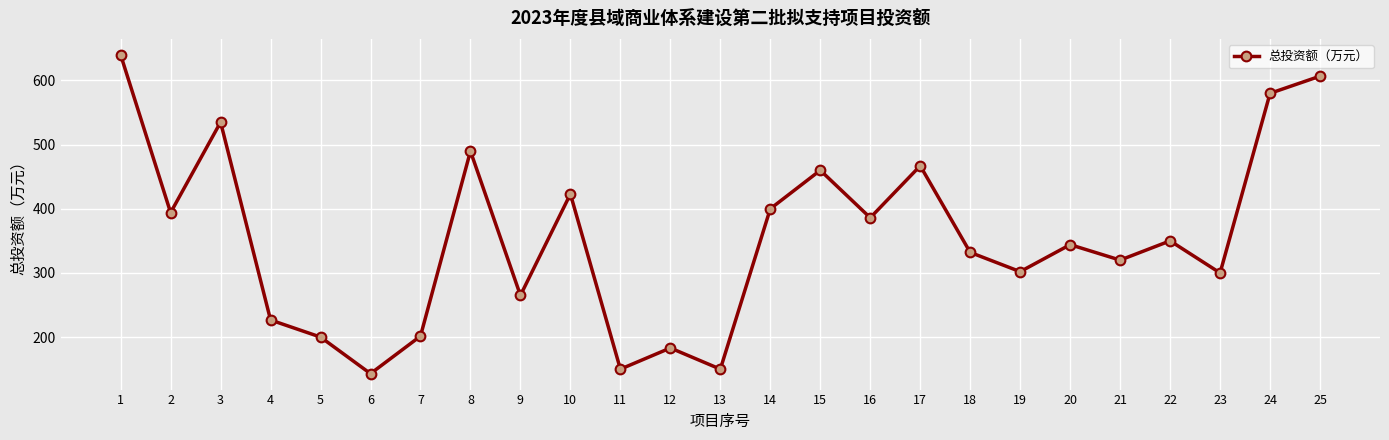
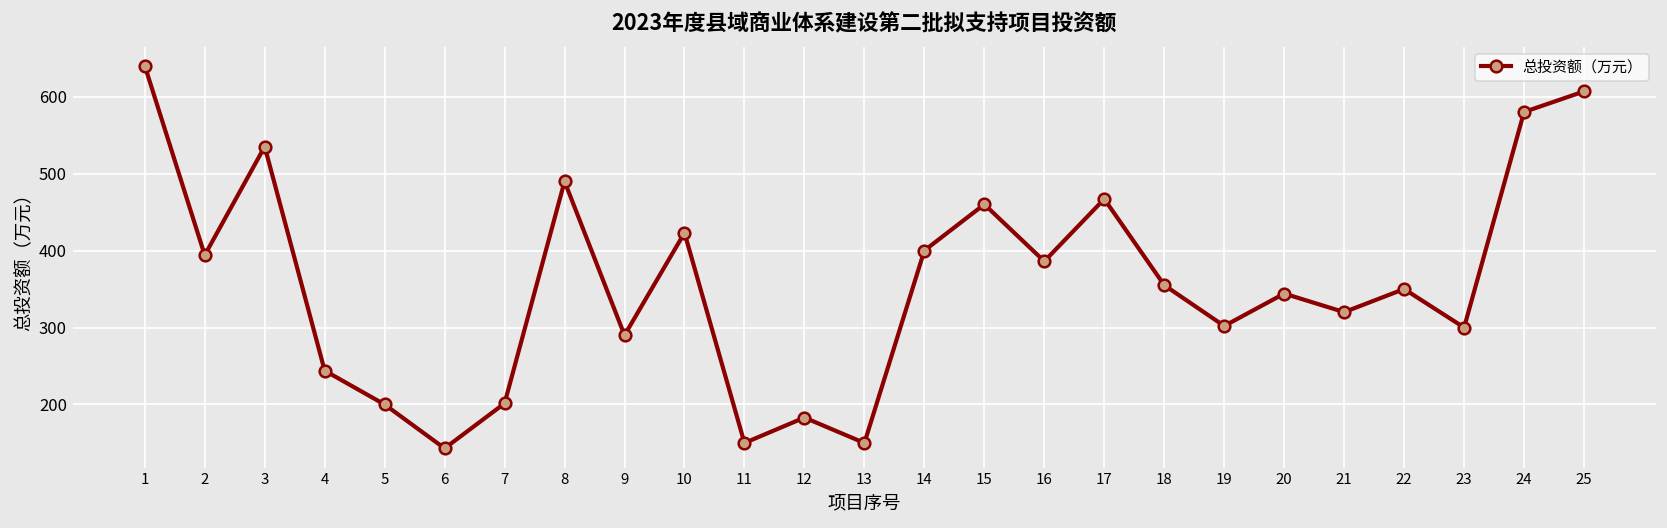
4: 230 -> 240
9: 270 -> 290
18: 330 -> 360
